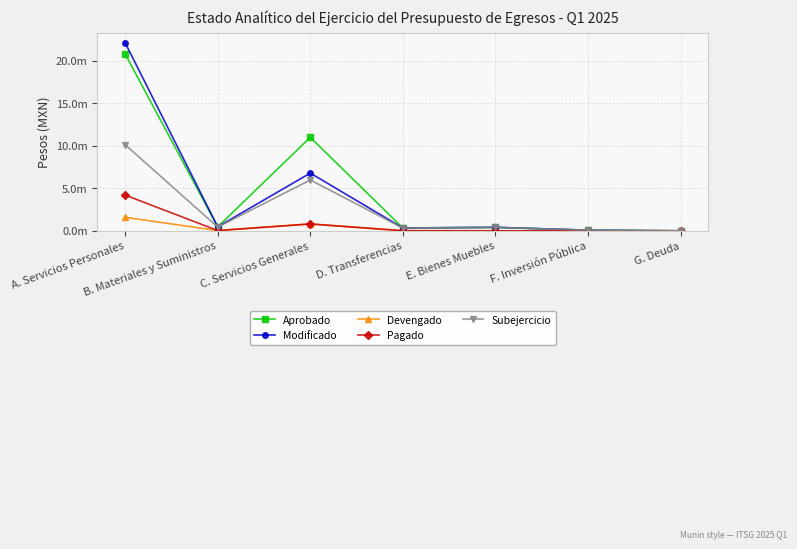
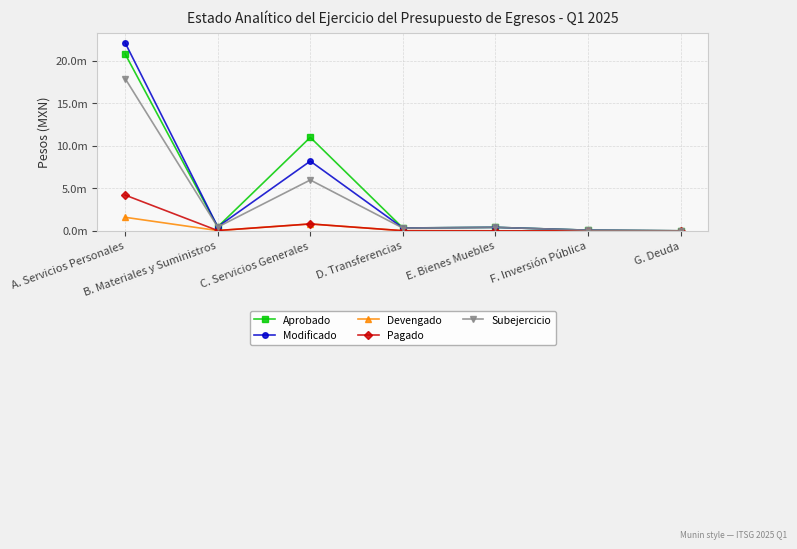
Subejercicio, A. Servicios Personales: 10m -> 18m
Modificado, C. Servicios Generales: 7m -> 8m
